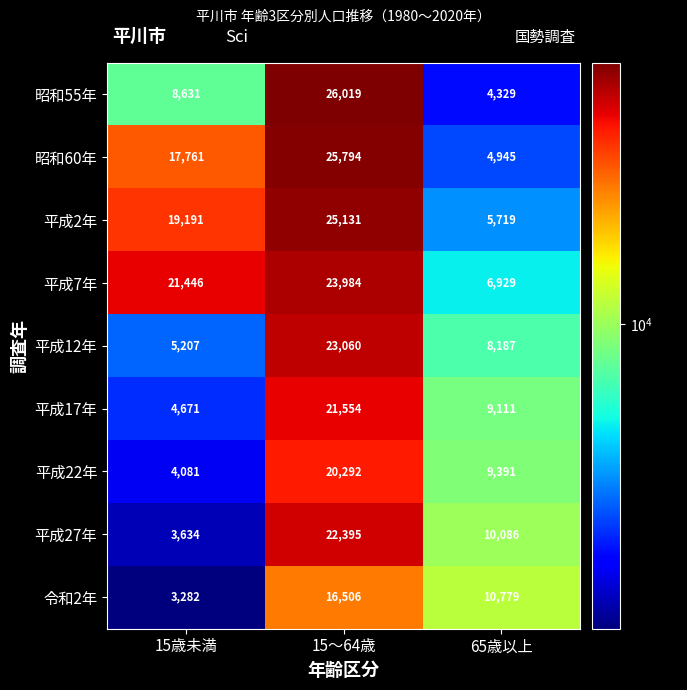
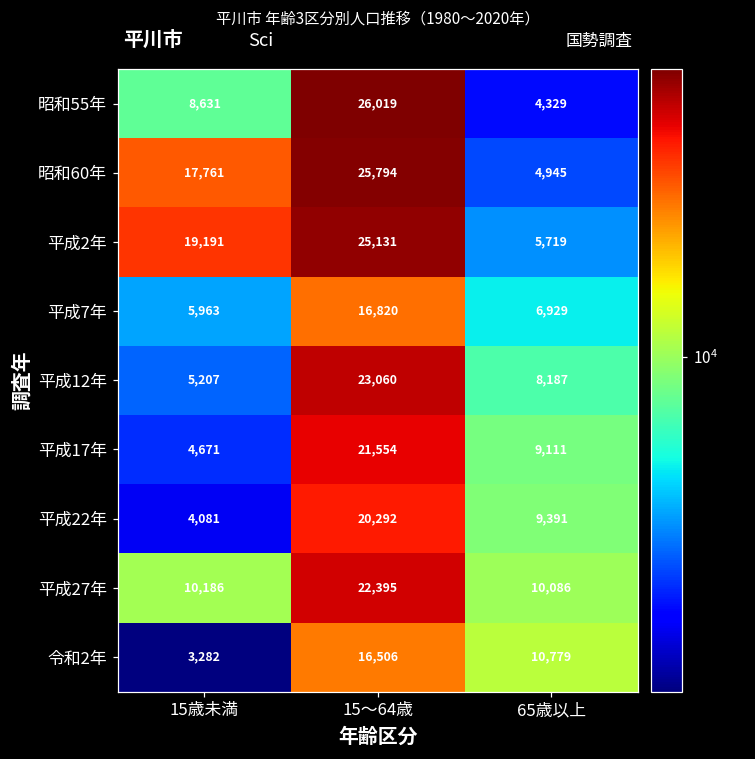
平成7年, 15歳未満: 21,446 -> 5,963
平成7年, 15～64歳: 23,984 -> 16,820
平成27年, 15歳未満: 3,634 -> 10,186
